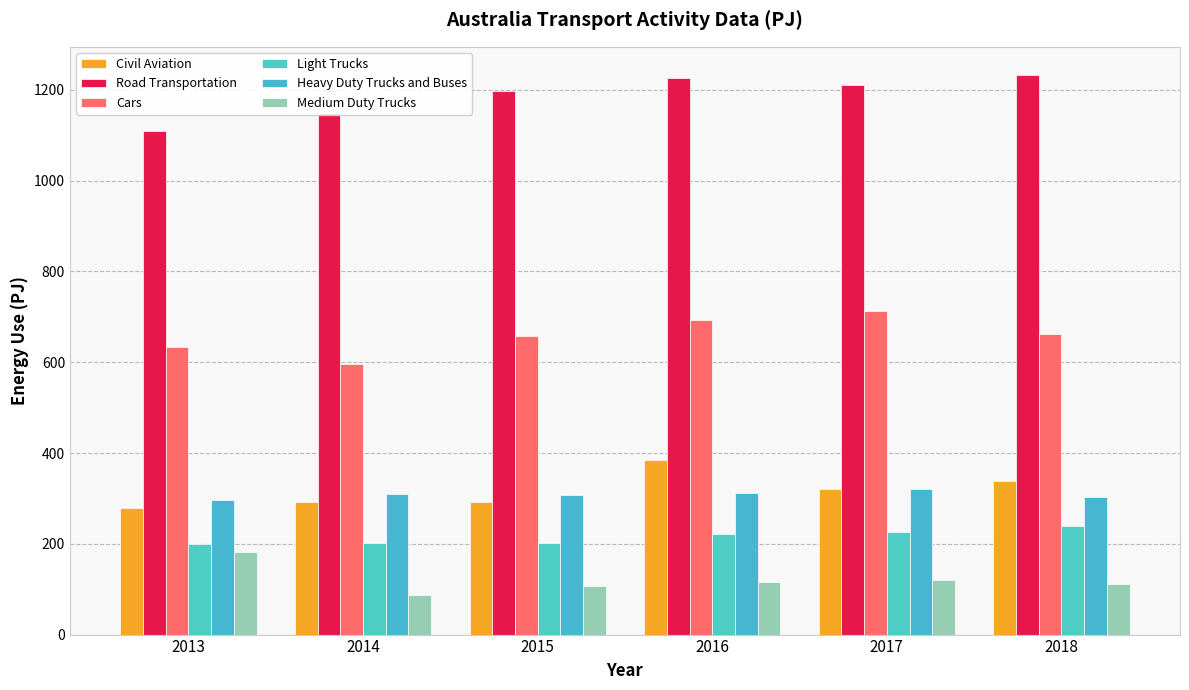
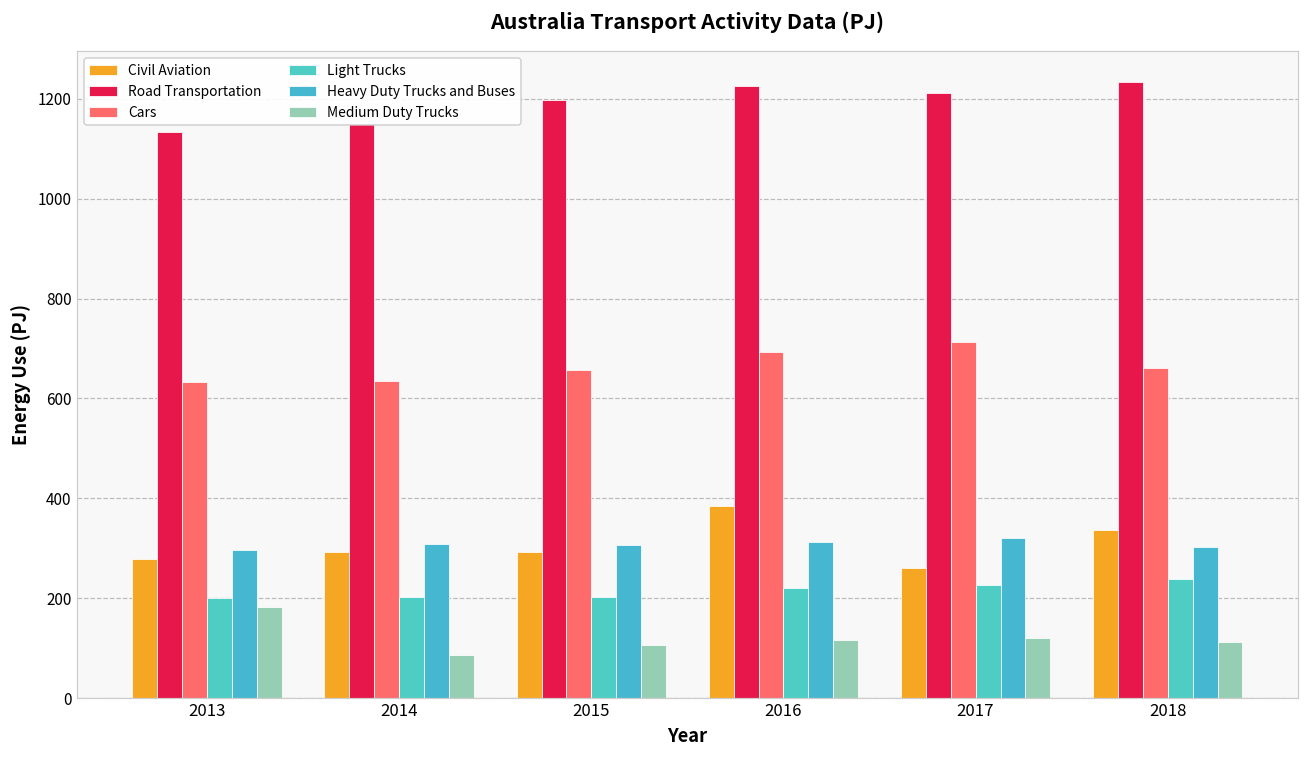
Road Transportation, 2013: 1110 -> 1130
Cars, 2014: 600 -> 630
Civil Aviation, 2017: 320 -> 260
